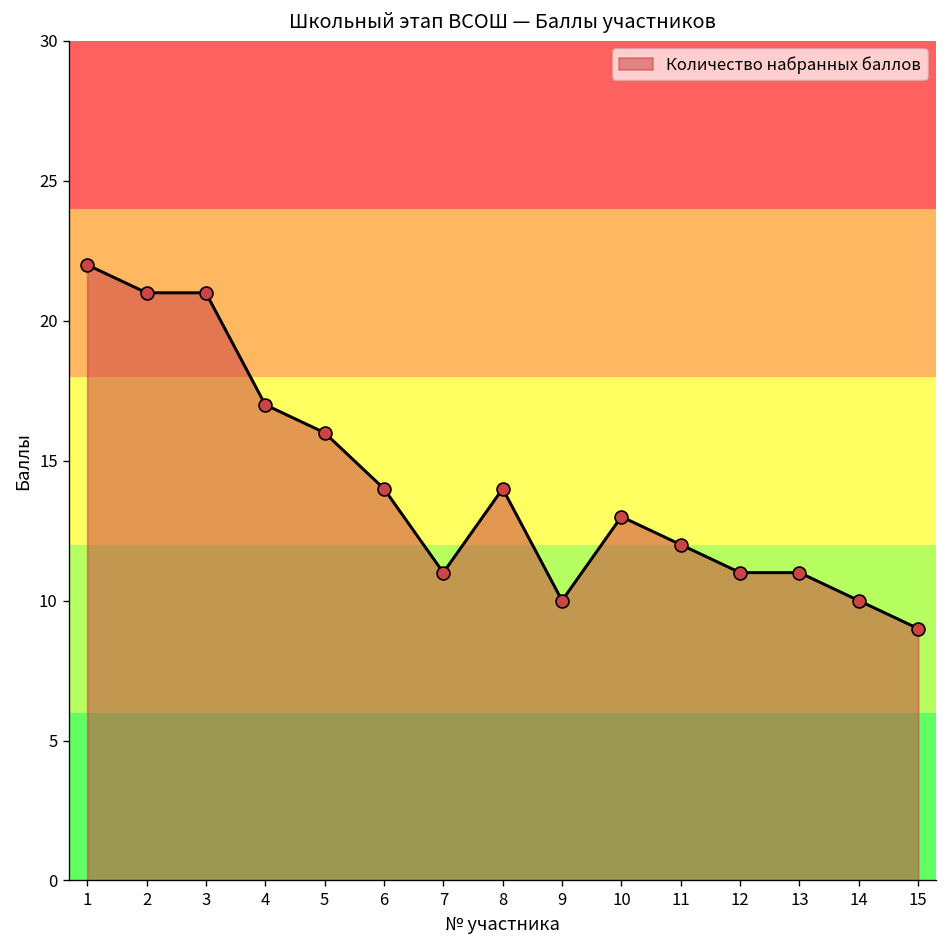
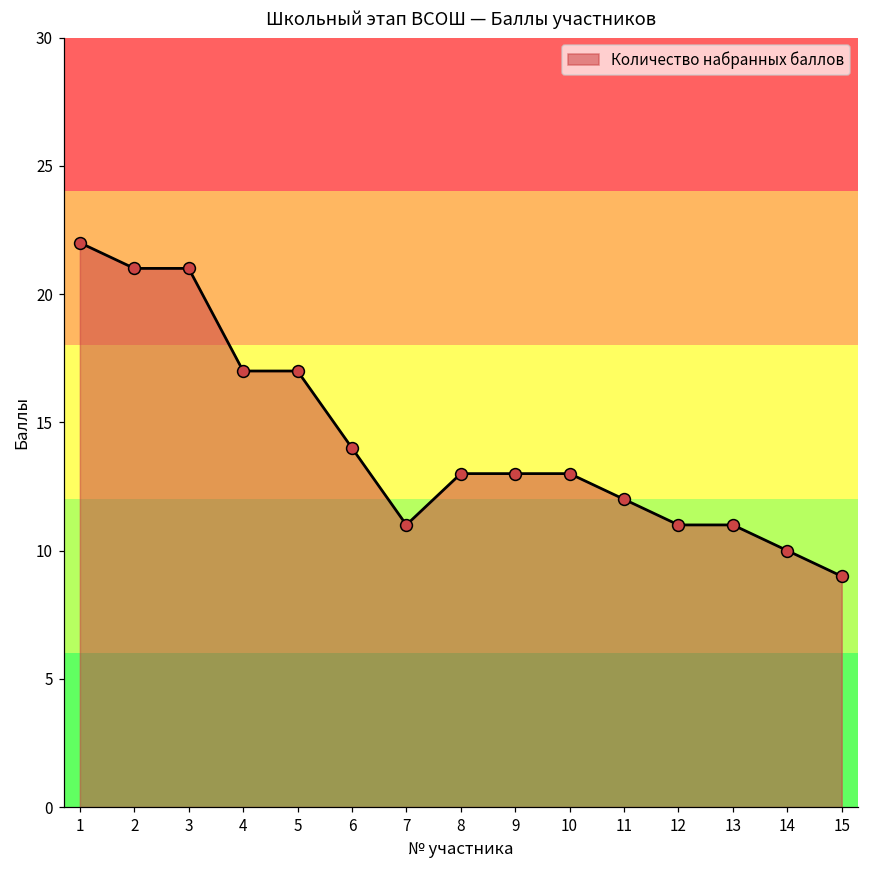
5: 16 -> 17
8: 14 -> 13
9: 10 -> 13
